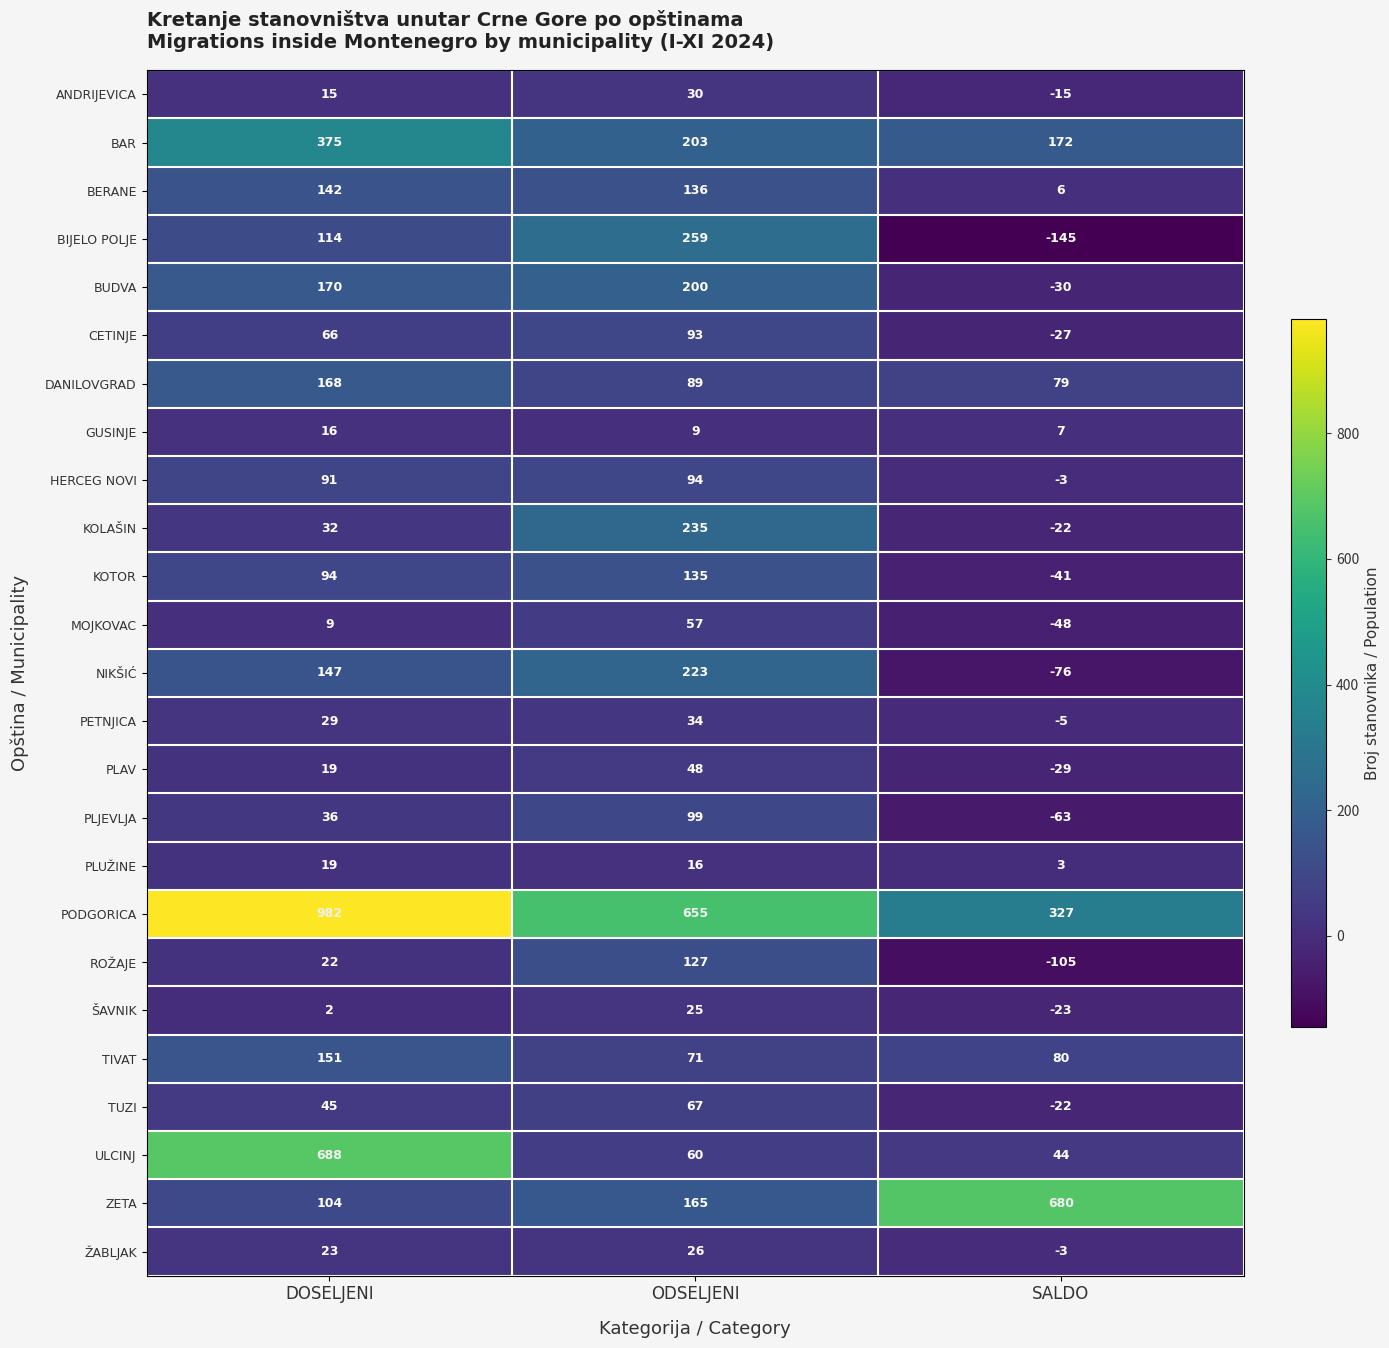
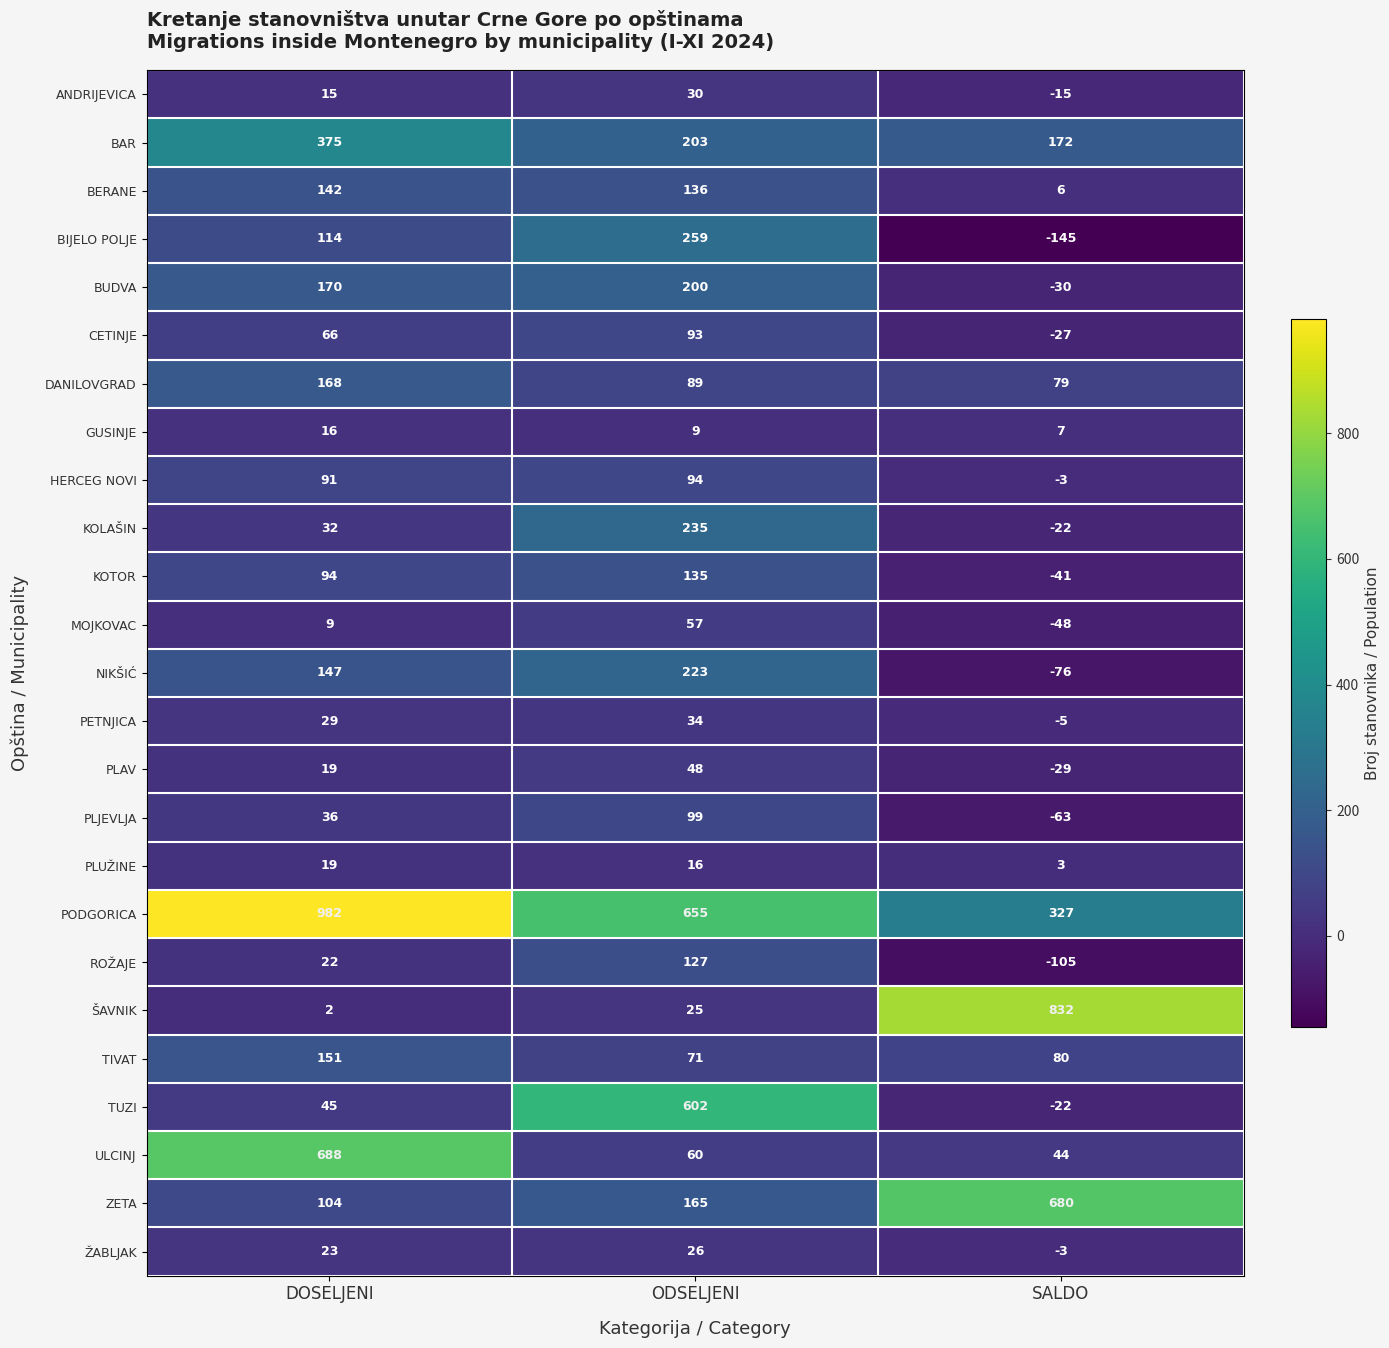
ŠAVNIK, SALDO: -23 -> 832
TUZI, ODSELJENI: 67 -> 602
